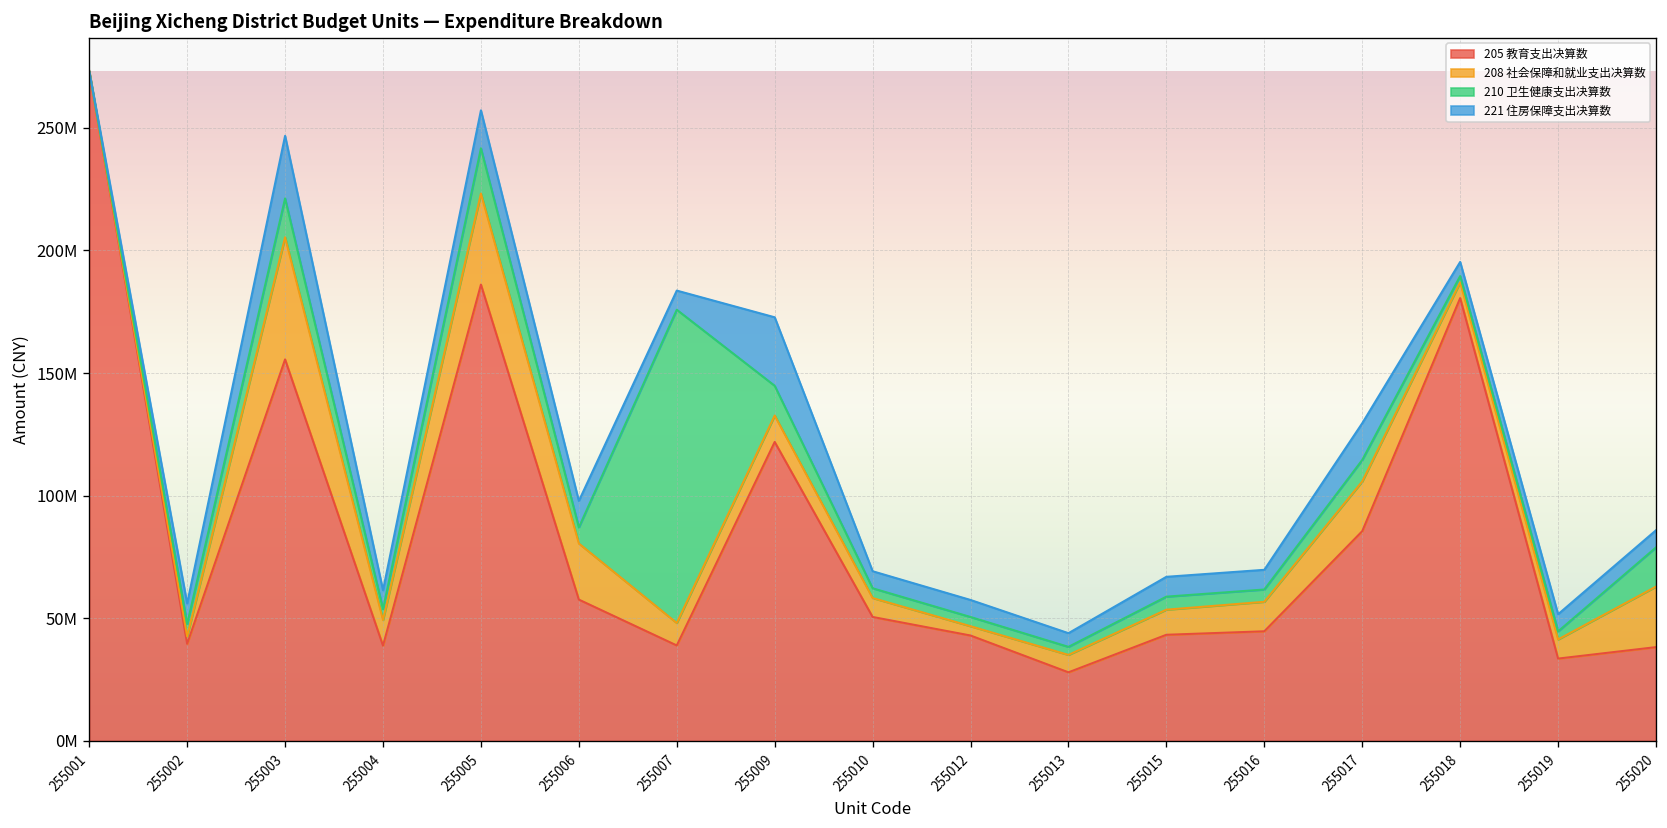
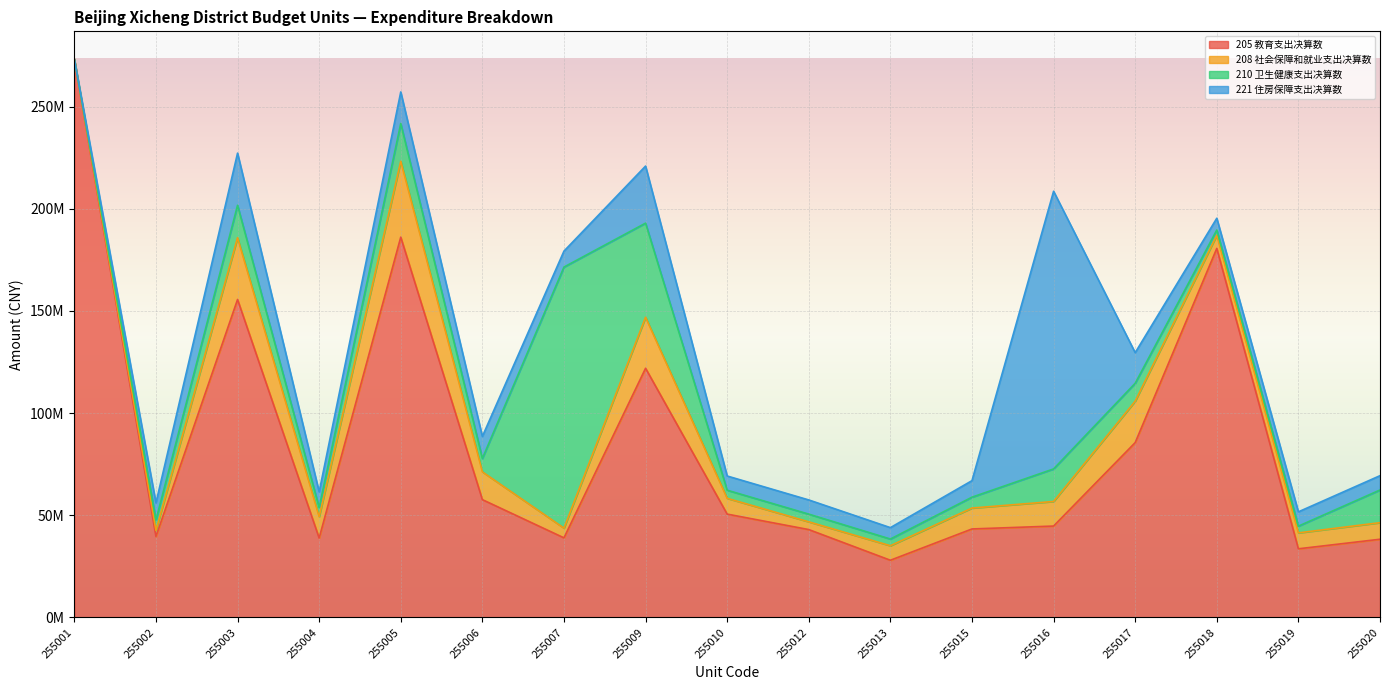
208 社会保障和就业支出决算数, 255003: 50000000 -> 30000000
208 社会保障和就业支出决算数, 255006: 23000000 -> 14000000
208 社会保障和就业支出决算数, 255007: 9000000 -> 5000000
208 社会保障和就业支出决算数, 255009: 11000000 -> 25000000
210 卫生健康支出决算数, 255009: 12000000 -> 46000000
210 卫生健康支出决算数, 255016: 5000000 -> 16000000
221 住房保障支出决算数, 255016: 8000000 -> 136000000
208 社会保障和就业支出决算数, 255020: 25000000 -> 8000000
